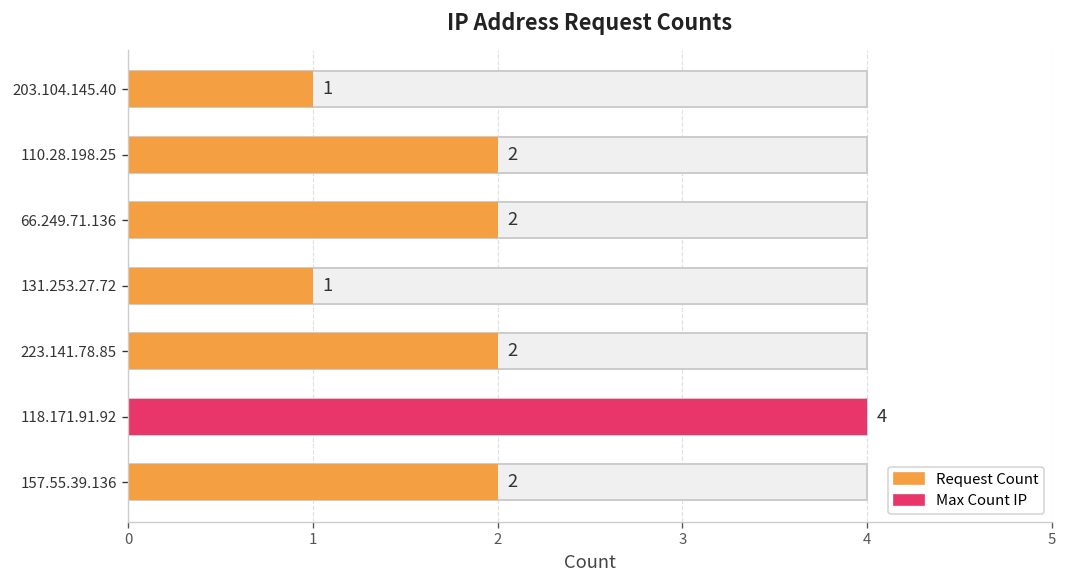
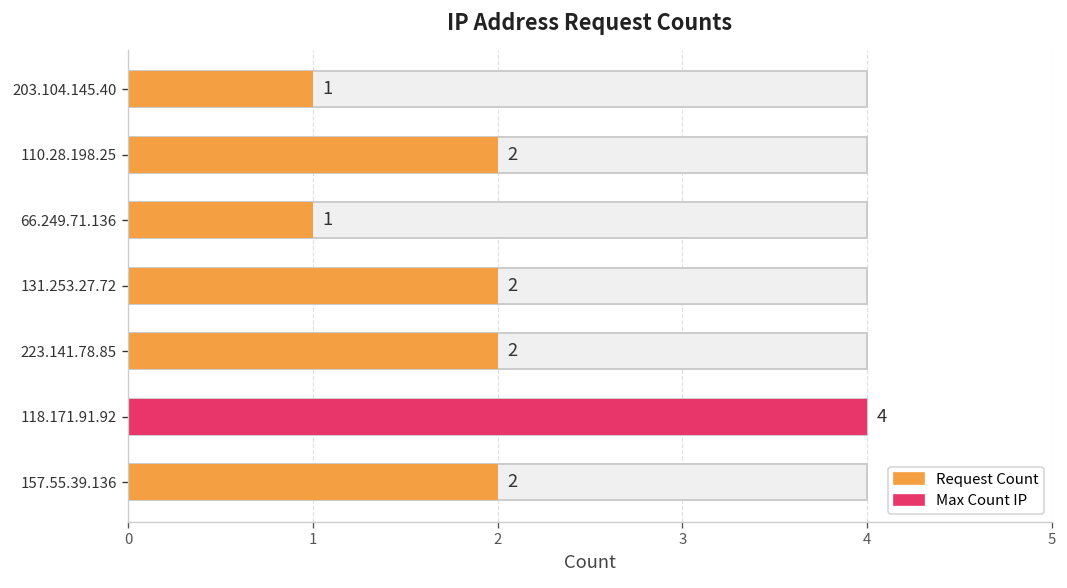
Request Count, 66.249.71.136: 2 -> 1
Request Count, 131.253.27.72: 1 -> 2
